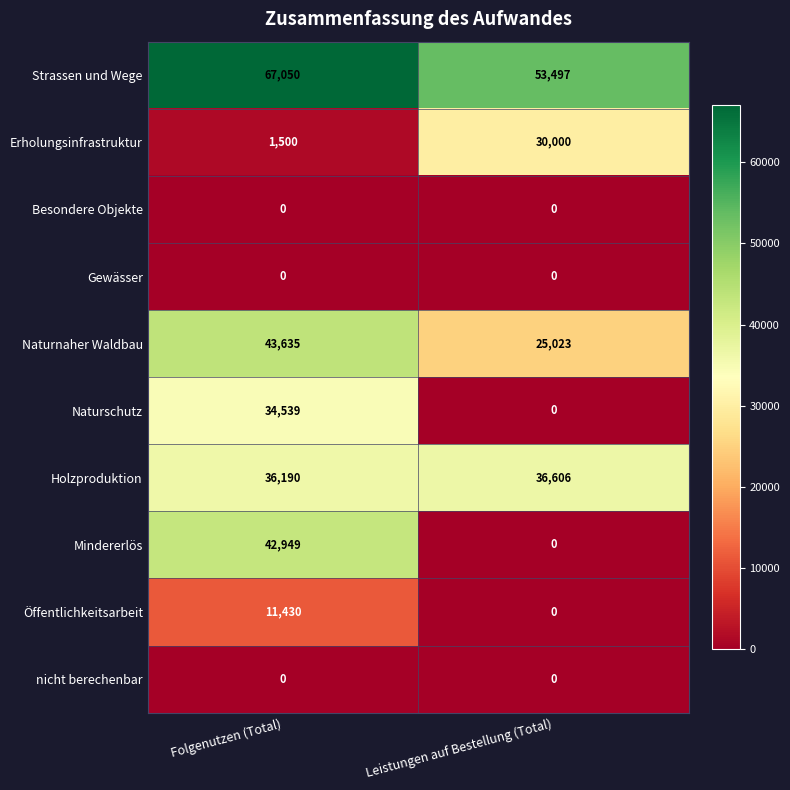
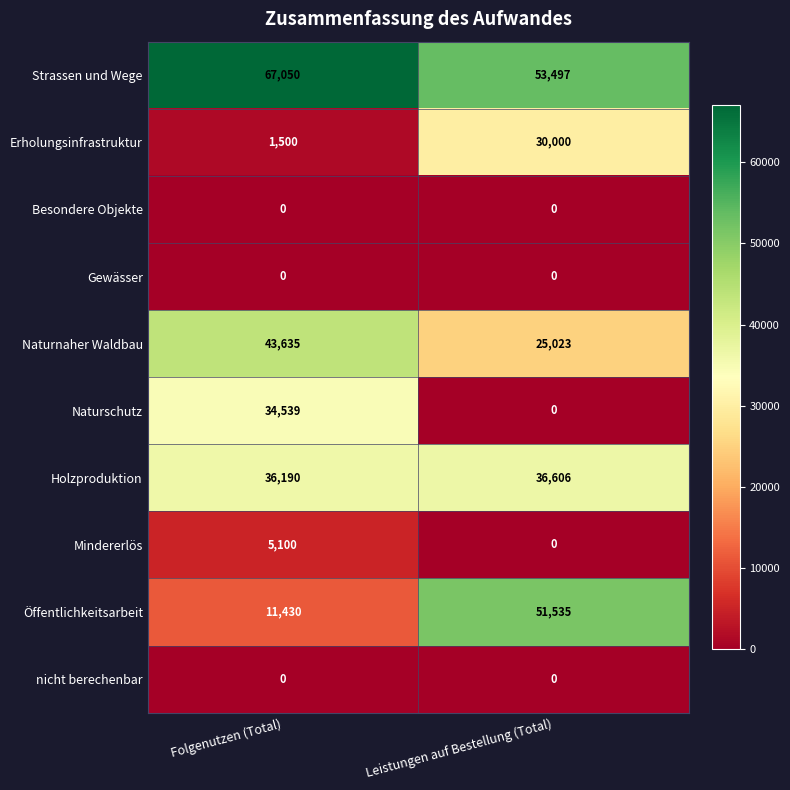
Mindererlös, Folgenutzen (Total): 42,949 -> 5,100
Öffentlichkeitsarbeit, Leistungen auf Bestellung (Total): 0 -> 51,535
